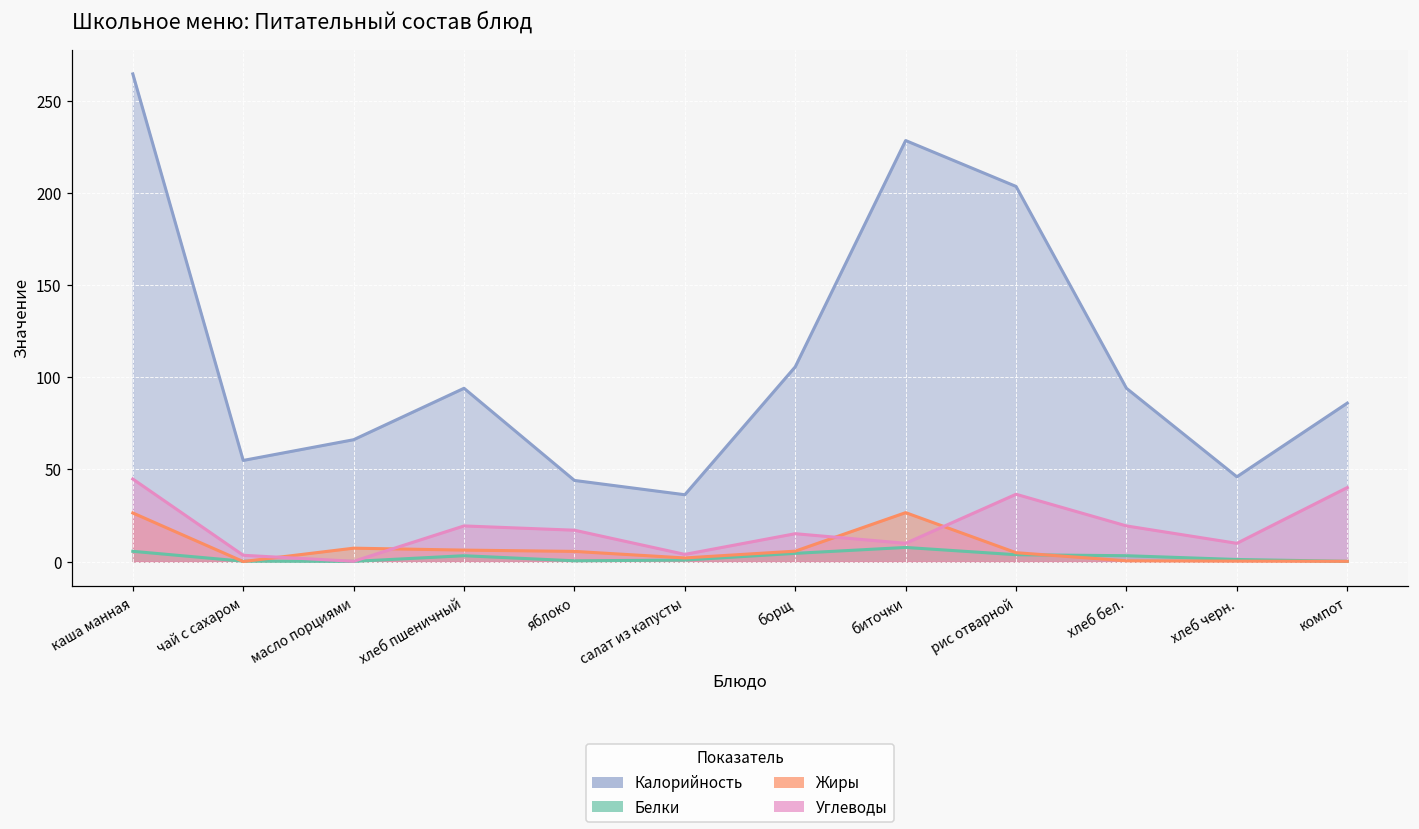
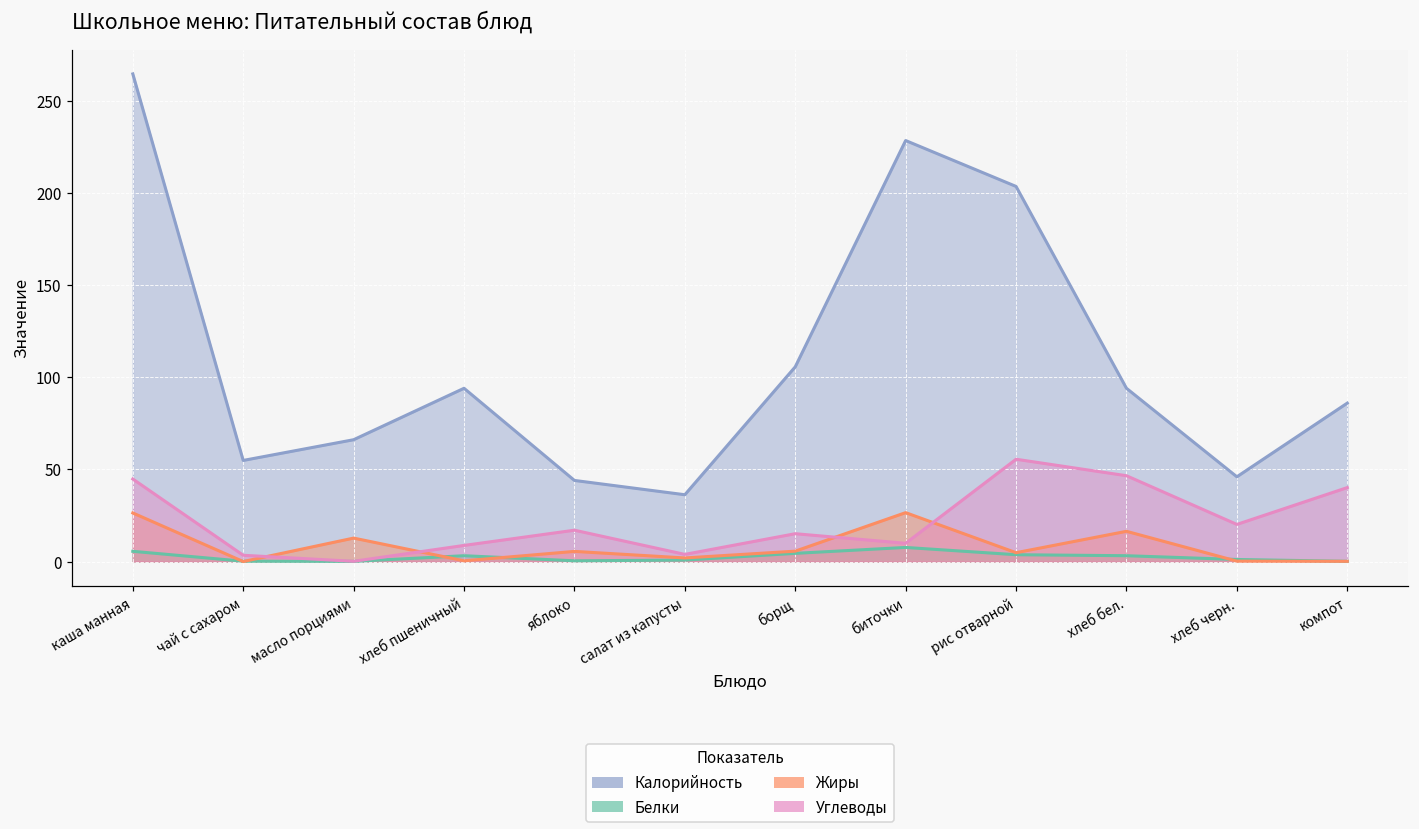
Жиры, масло порциями: 7 -> 13
Жиры, хлеб пшеничный: 6 -> 0
Углеводы, хлеб пшеничный: 19 -> 9
Углеводы, рис отварной: 37 -> 56
Жиры, хлеб бел.: 0 -> 16
Углеводы, хлеб бел.: 19 -> 47
Углеводы, хлеб черн.: 10 -> 20
